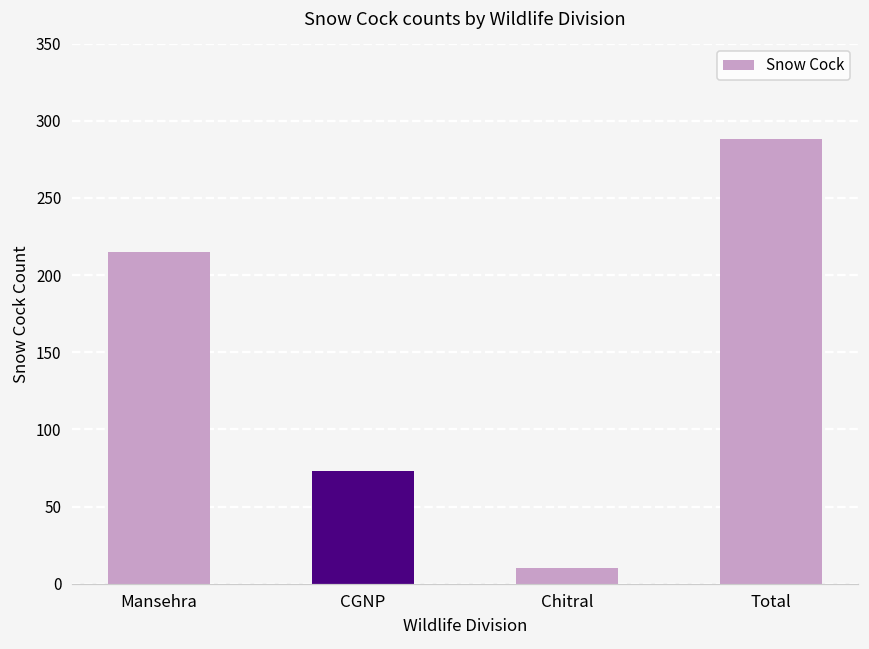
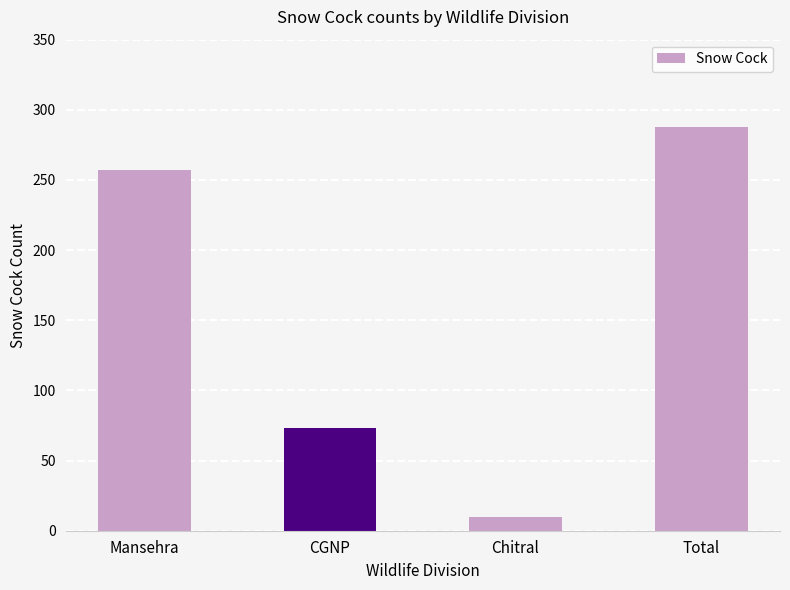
Mansehra: 215 -> 257
